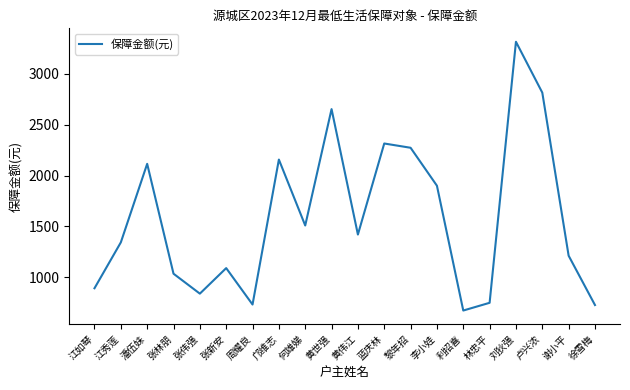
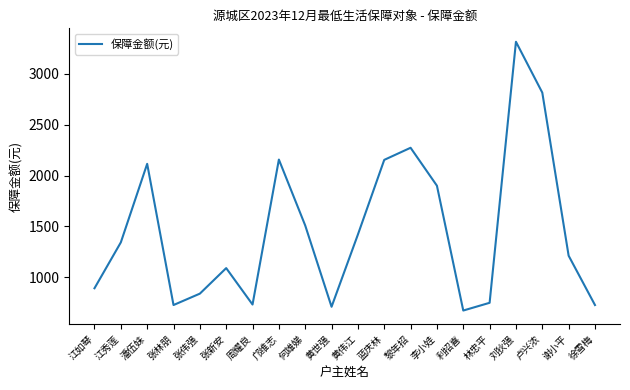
张林朋: 1040 -> 730
黄世强: 2650 -> 710
蓝庆林: 2320 -> 2150
